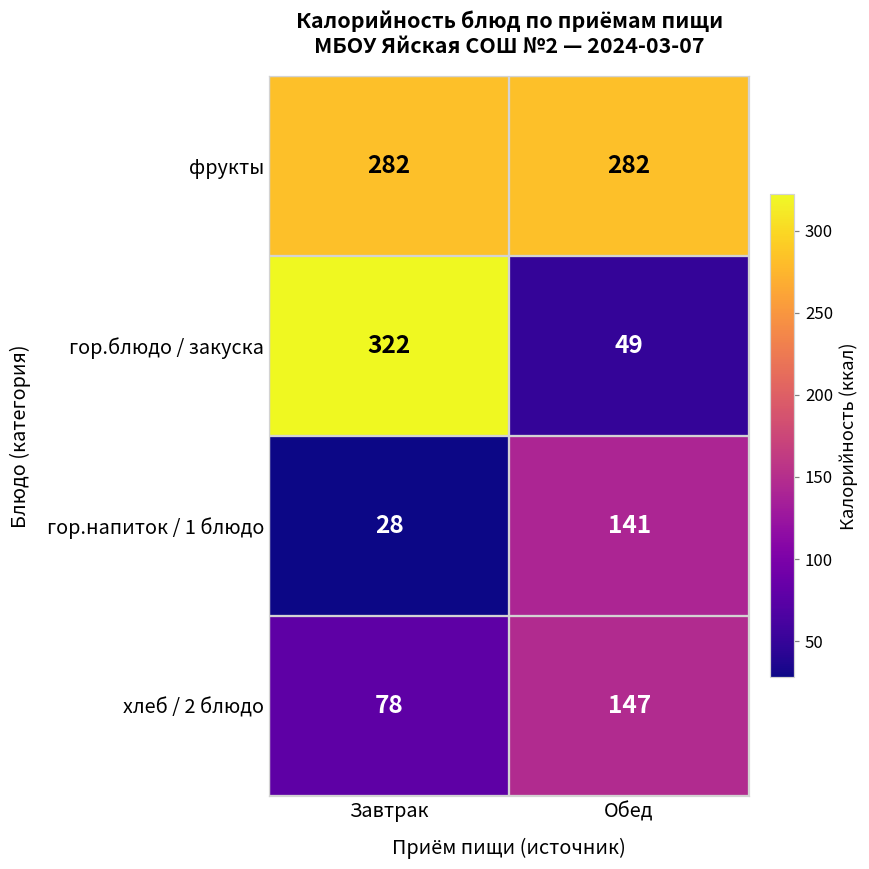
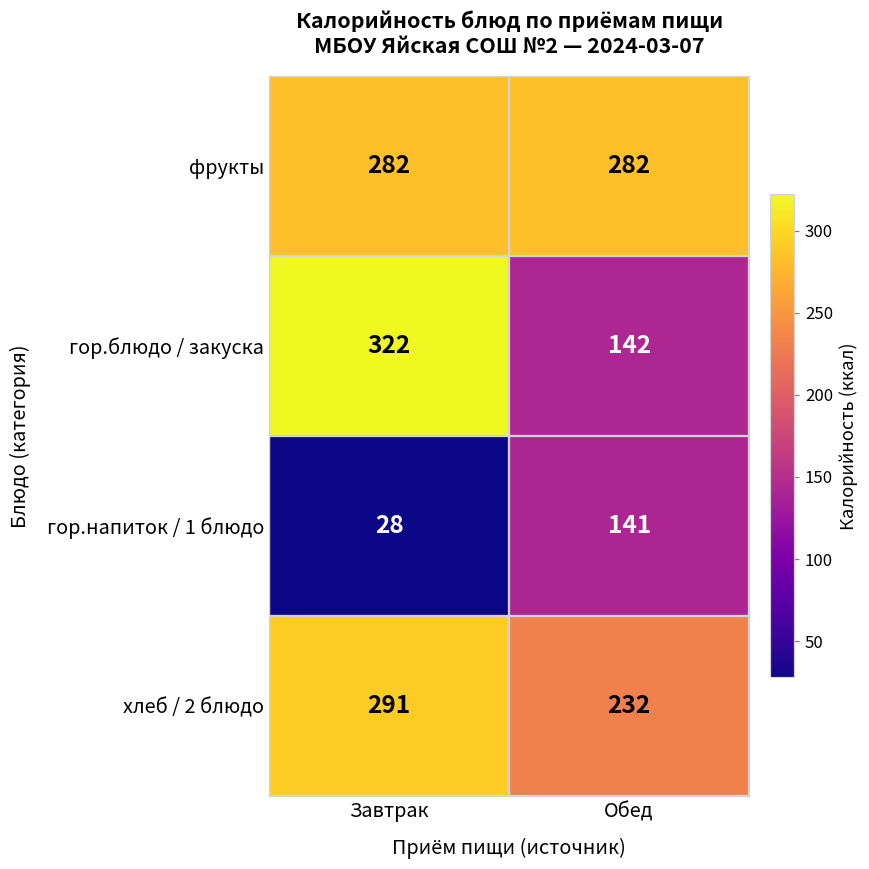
гор.блюдо / закуска, Обед: 49 -> 142
хлеб / 2 блюдо, Завтрак: 78 -> 291
хлеб / 2 блюдо, Обед: 147 -> 232
